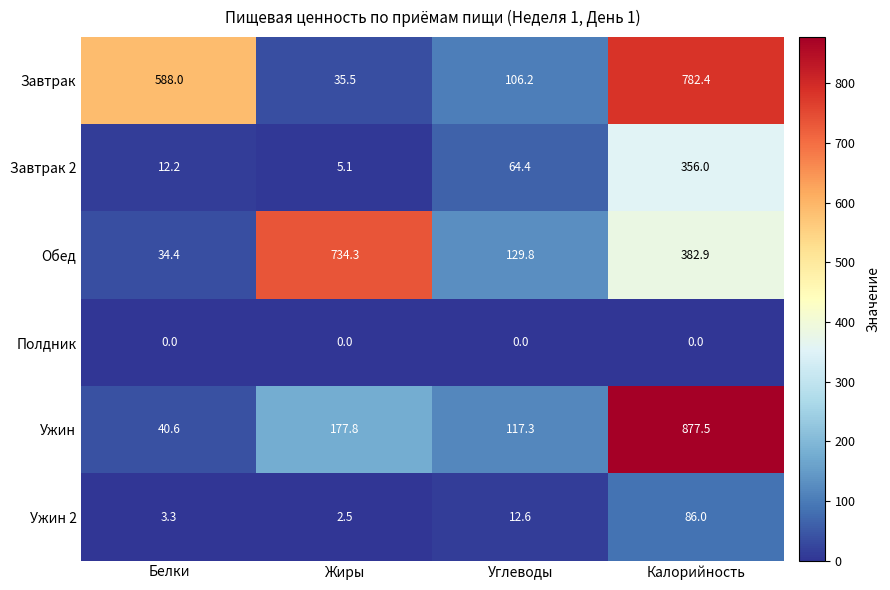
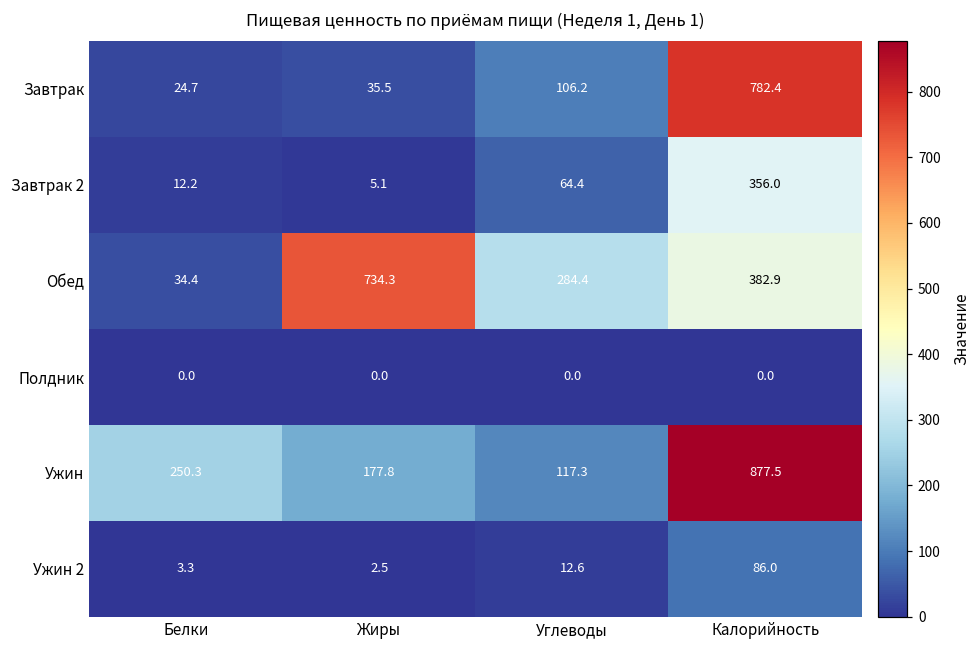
Завтрак, Белки: 588.0 -> 24.7
Обед, Углеводы: 129.8 -> 284.4
Ужин, Белки: 40.6 -> 250.3
